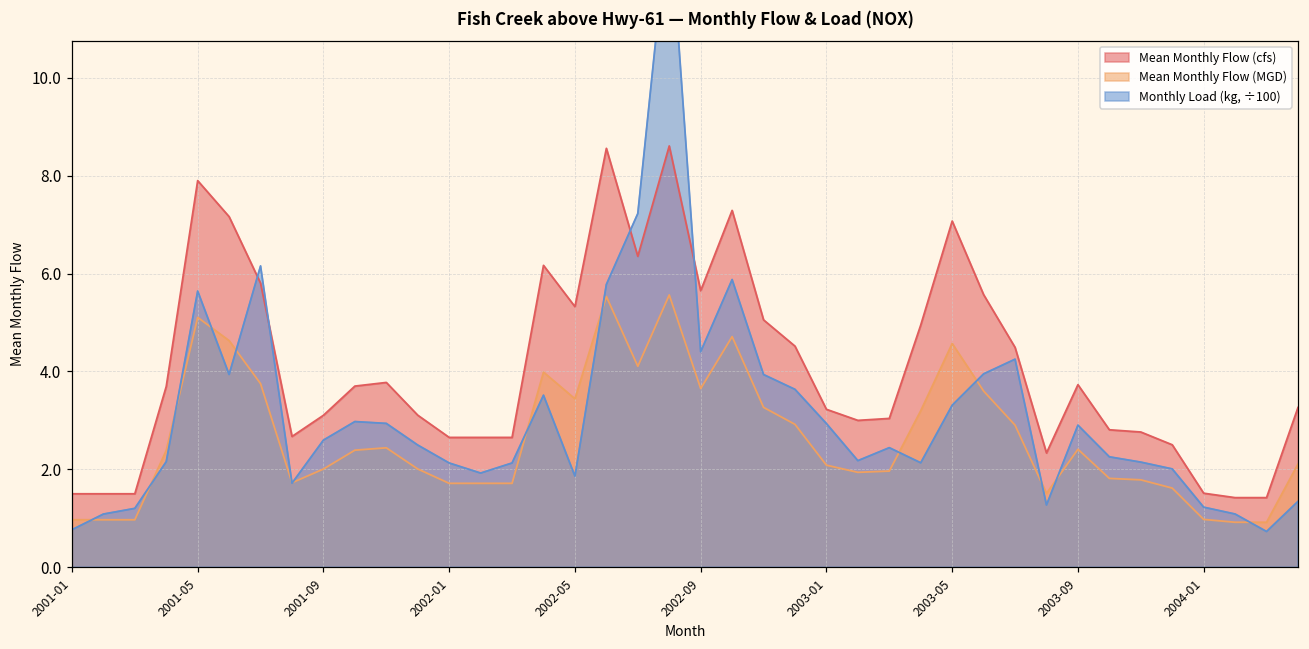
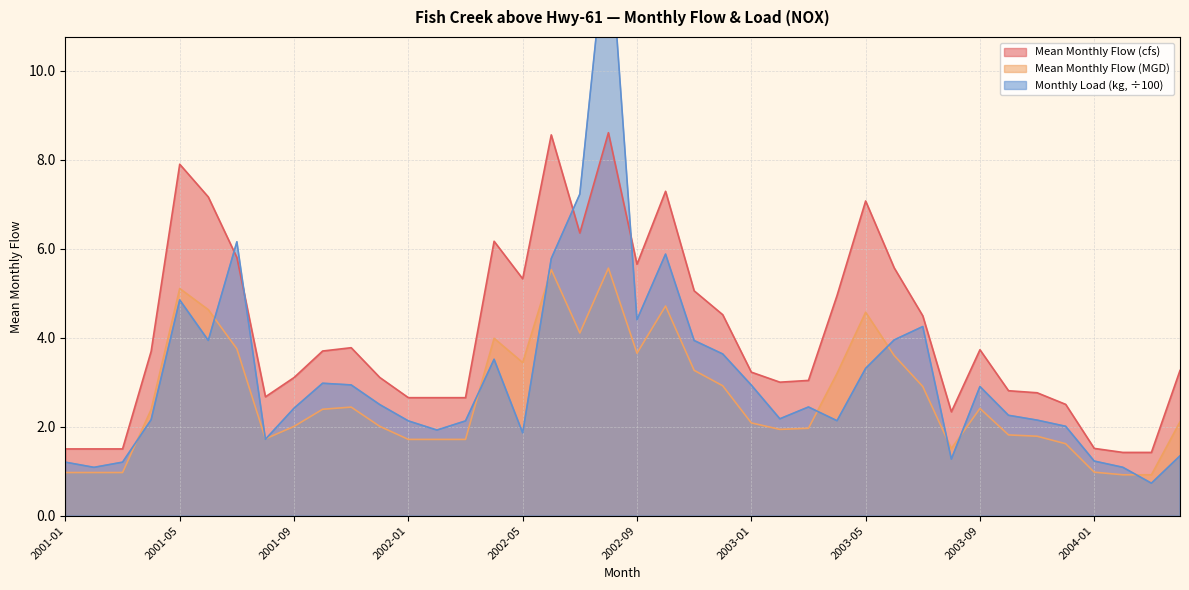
Monthly Load (kg, ÷100), 2001-01: 0.8 -> 1.2
Monthly Load (kg, ÷100), 2001-05: 5.6 -> 4.8
Monthly Load (kg, ÷100), 2001-09: 2.6 -> 2.4
